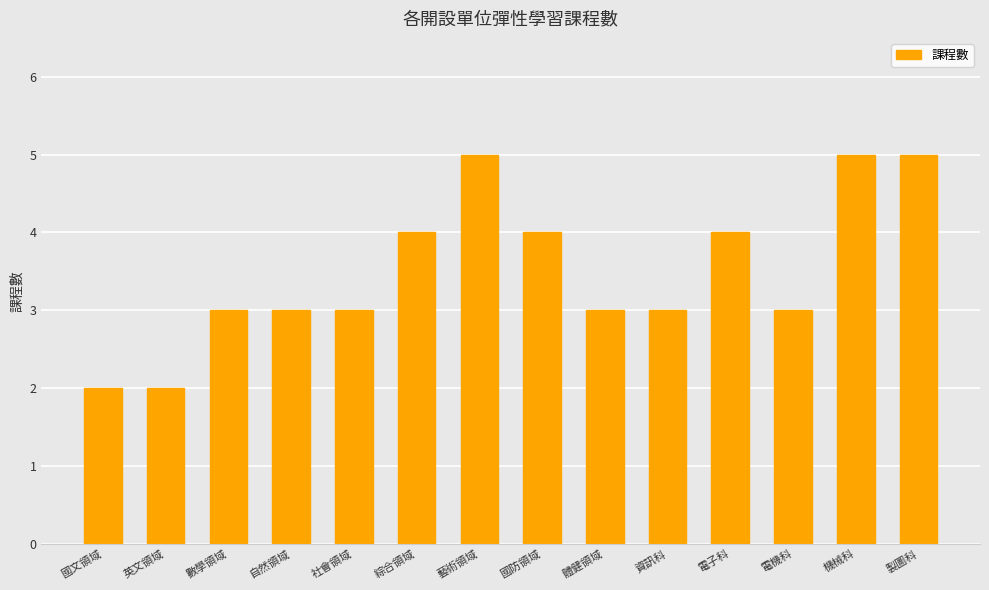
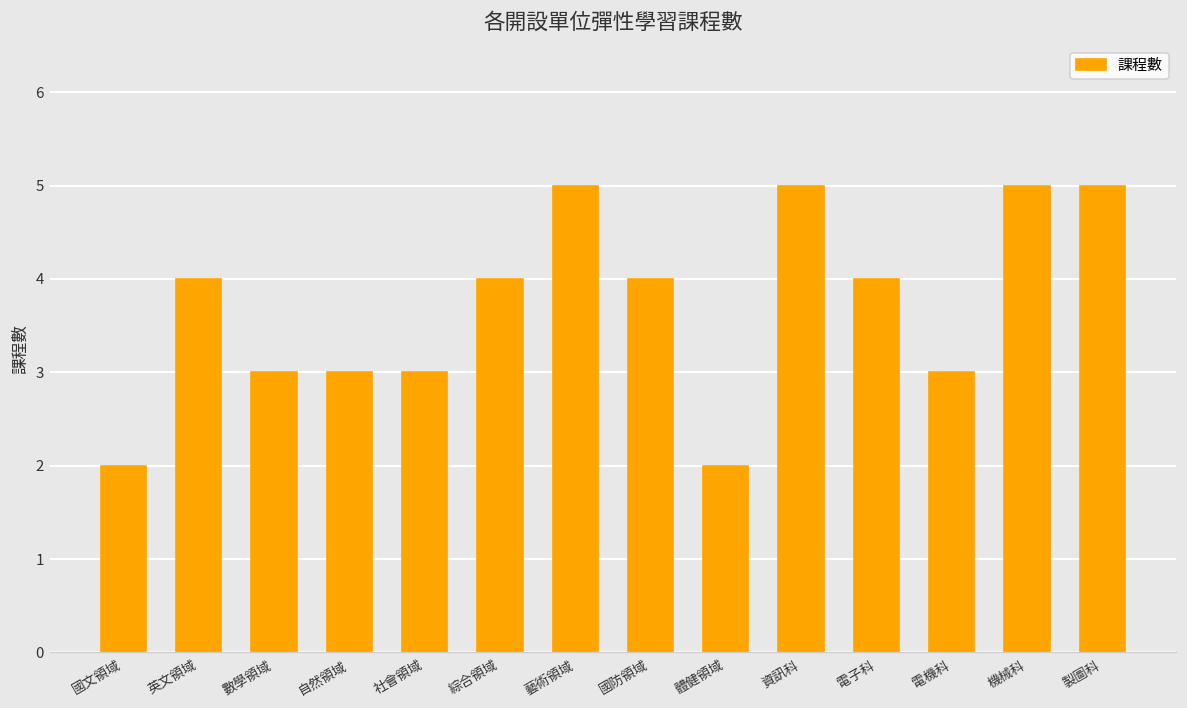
英文領域: 2 -> 4
體健領域: 3 -> 2
資訊科: 3 -> 5
